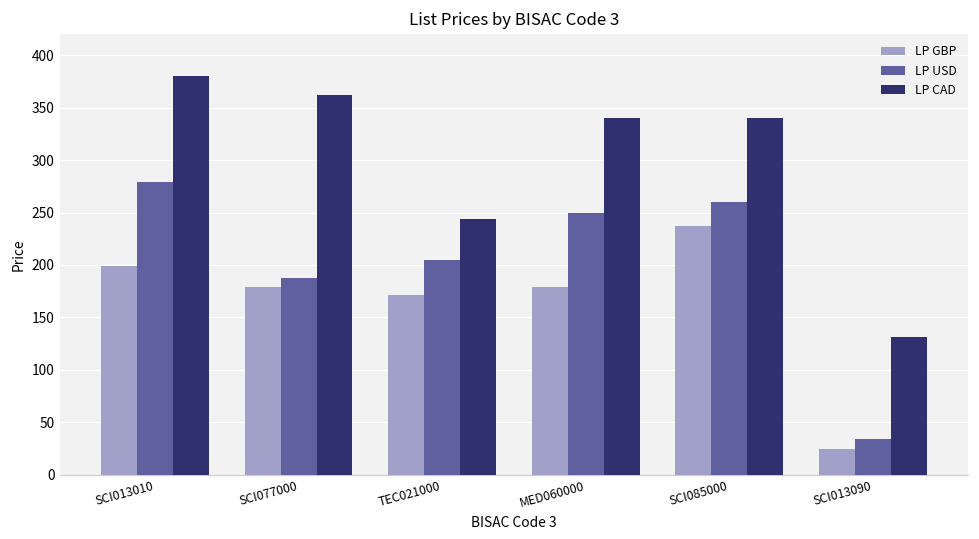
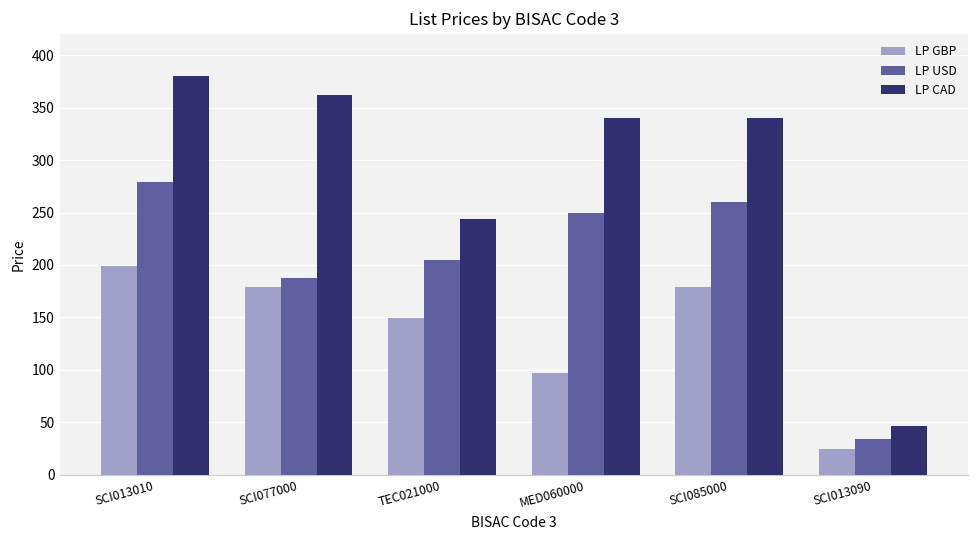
LP GBP, TEC021000: 170 -> 150
LP GBP, MED060000: 180 -> 100
LP GBP, SCI085000: 240 -> 180
LP CAD, SCI013090: 130 -> 50
